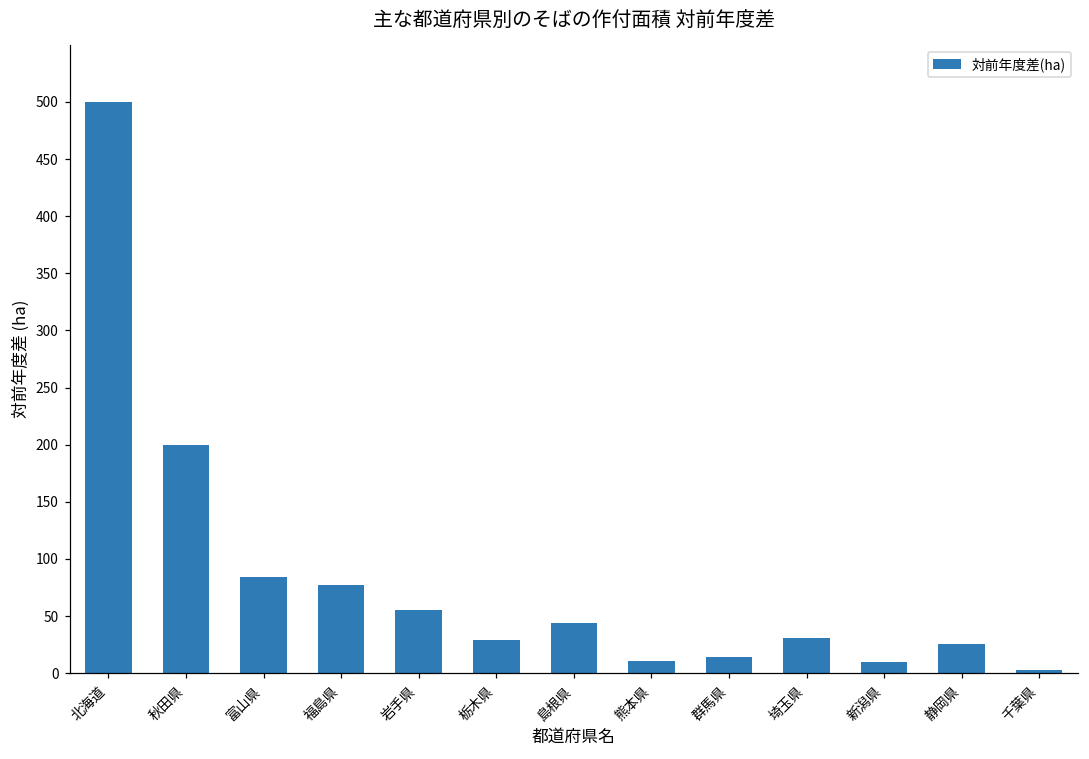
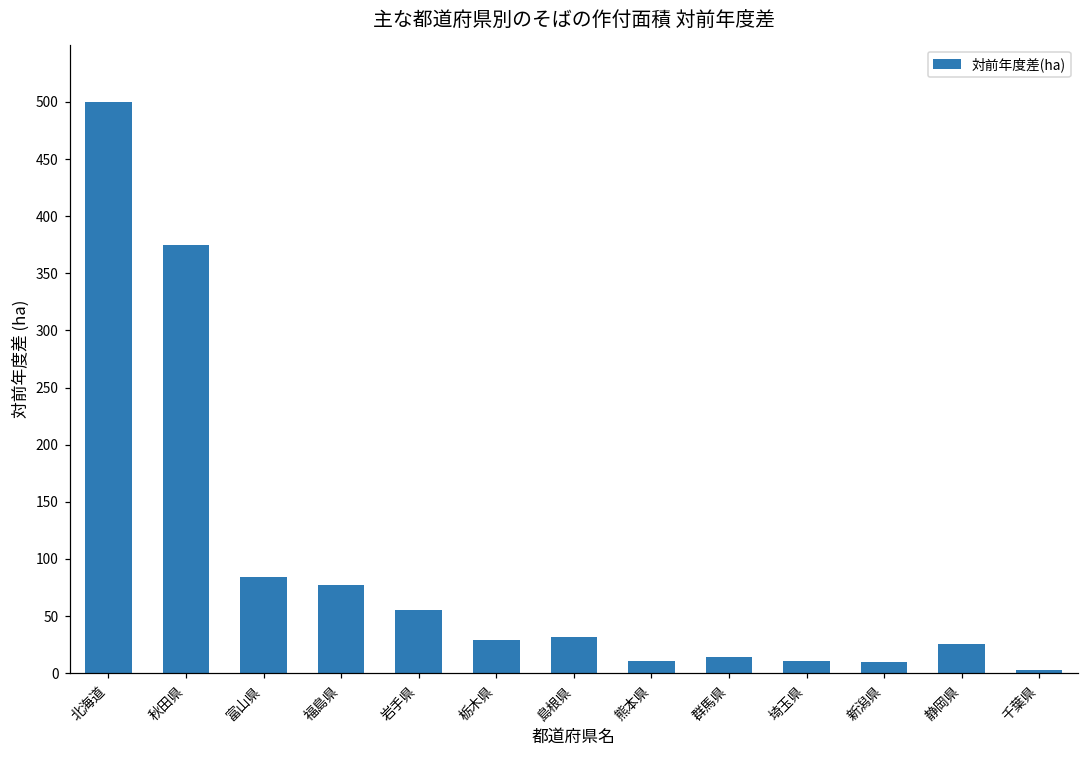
秋田県: 200 -> 375
島根県: 44 -> 32
埼玉県: 31 -> 11
